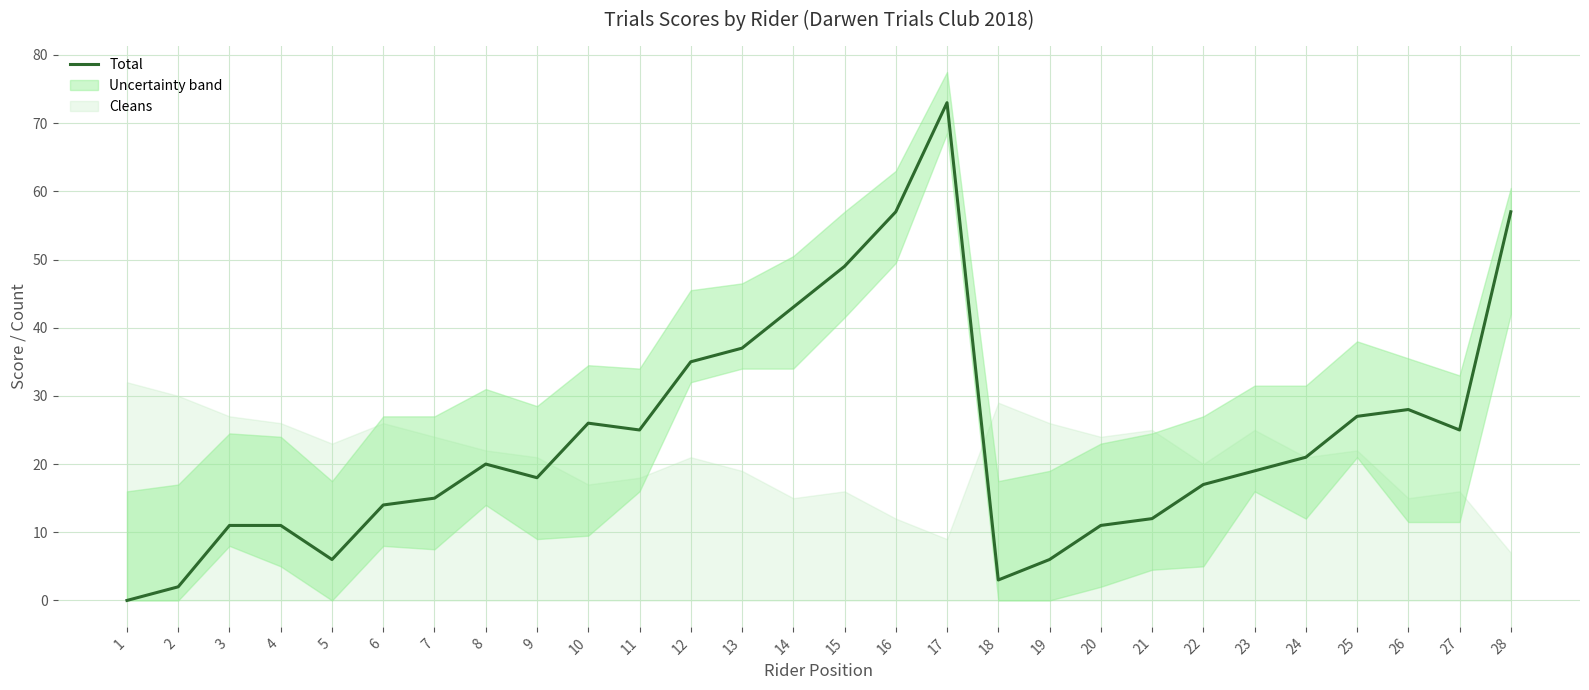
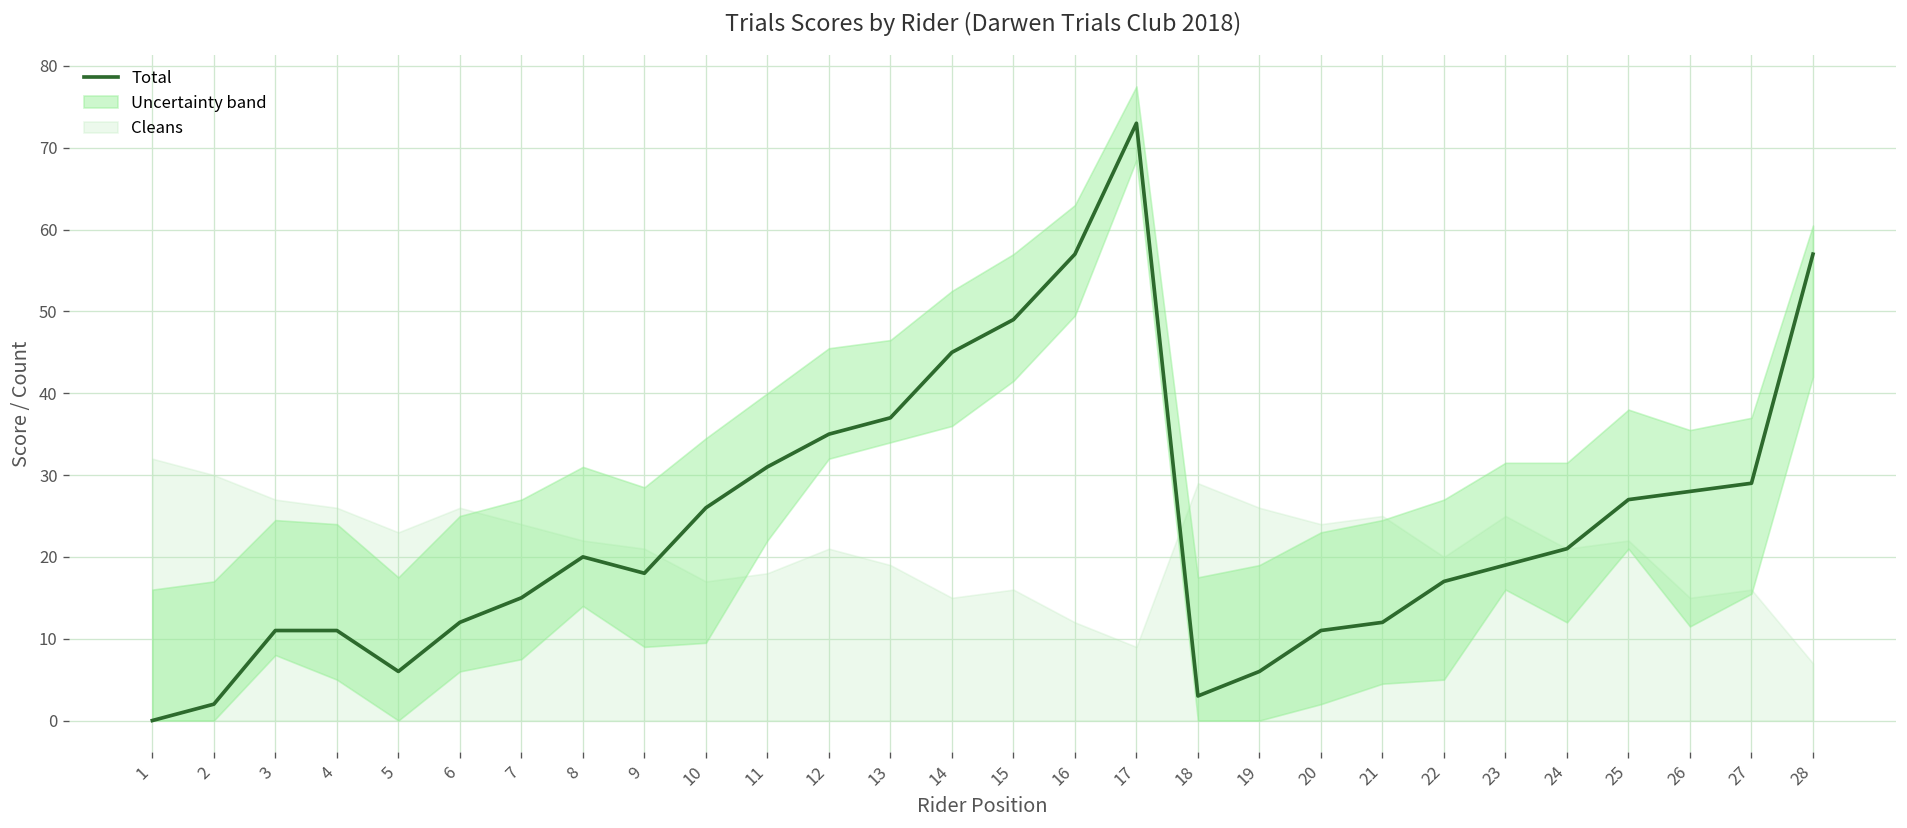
Total, 6: 14 -> 12
Total, 11: 25 -> 31
Total, 14: 43 -> 45
Total, 27: 25 -> 29
